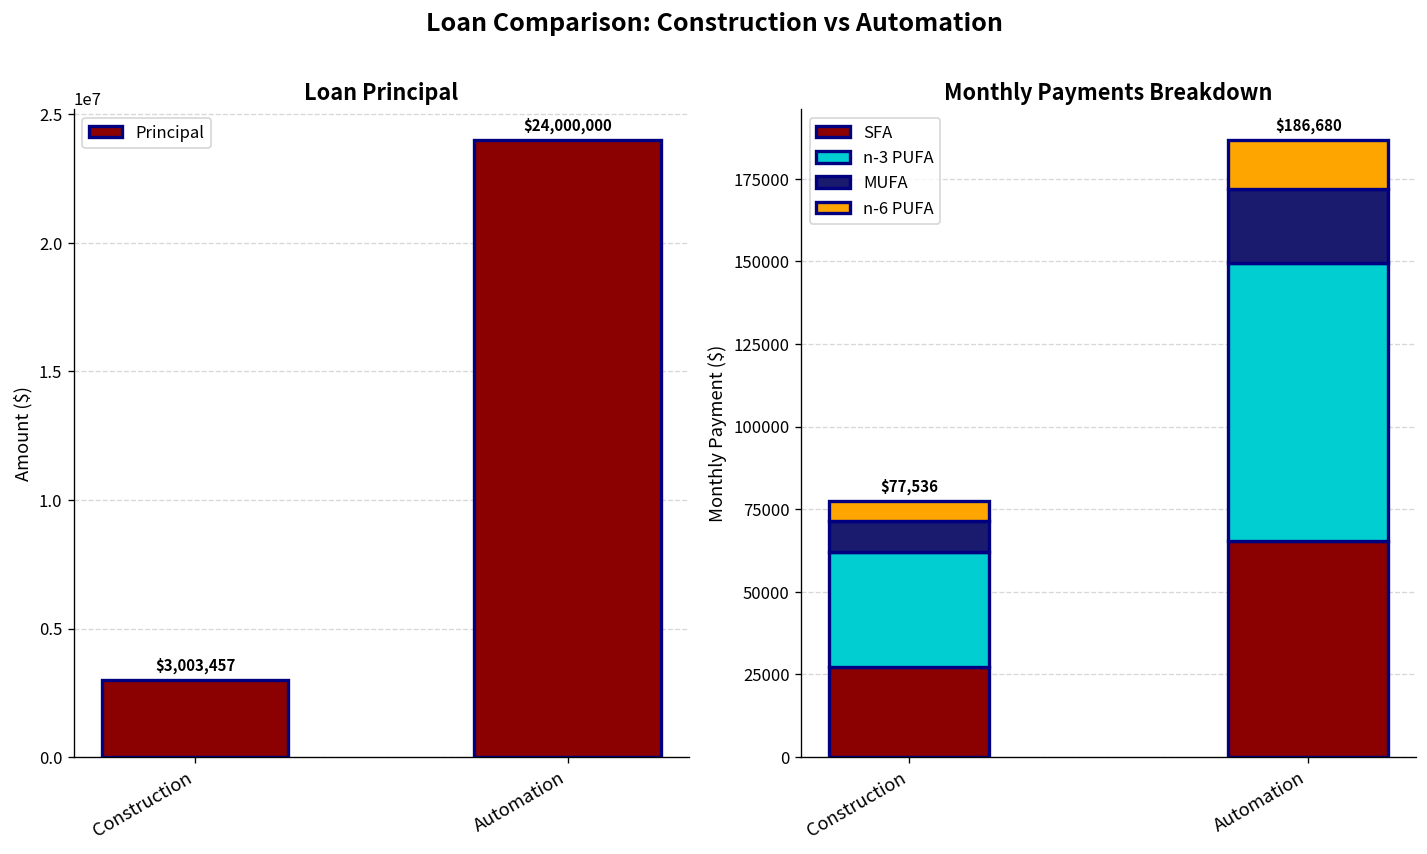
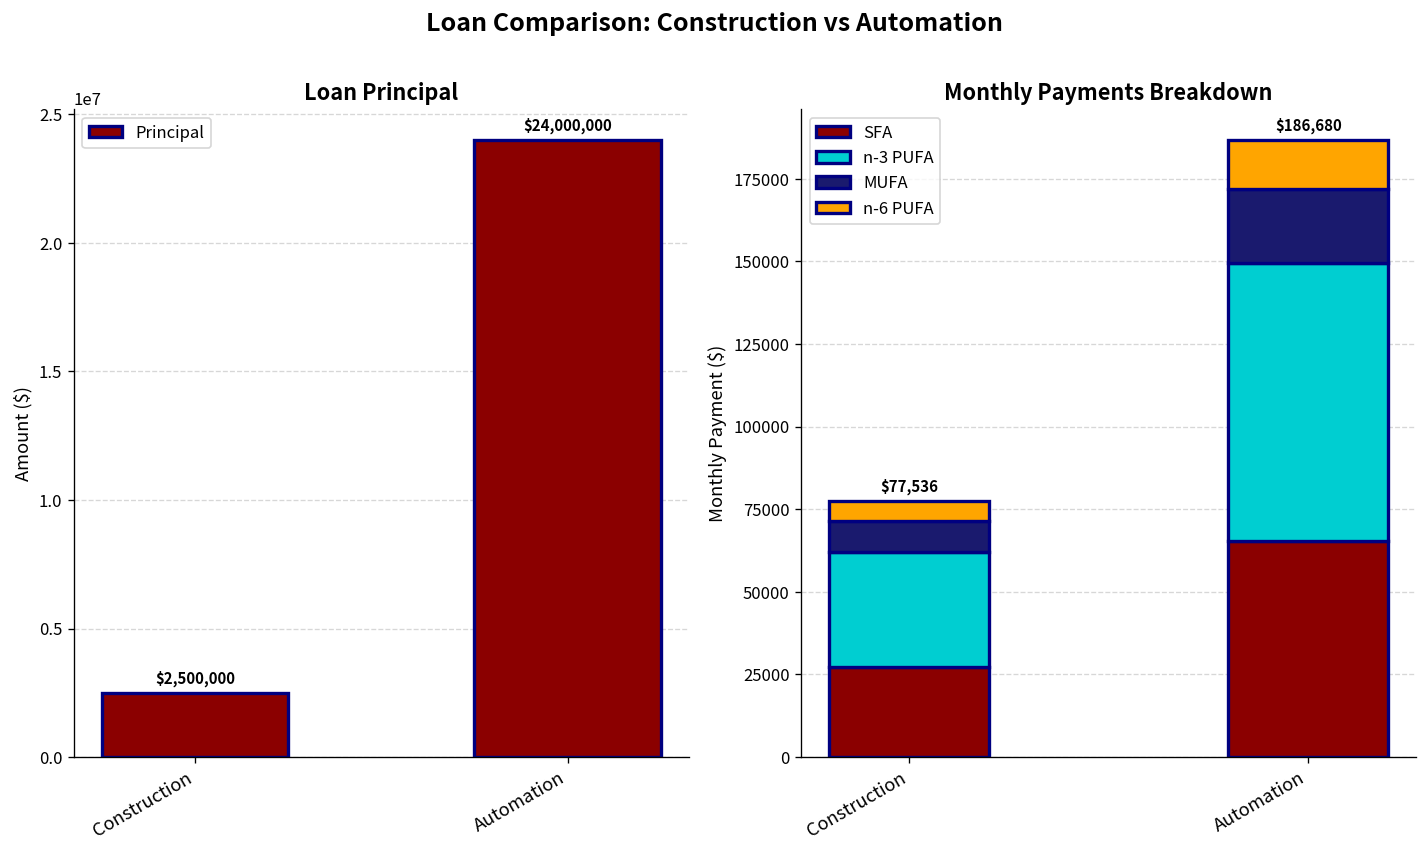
Loan Principal, Construction: $3,003,457 -> $2,500,000
